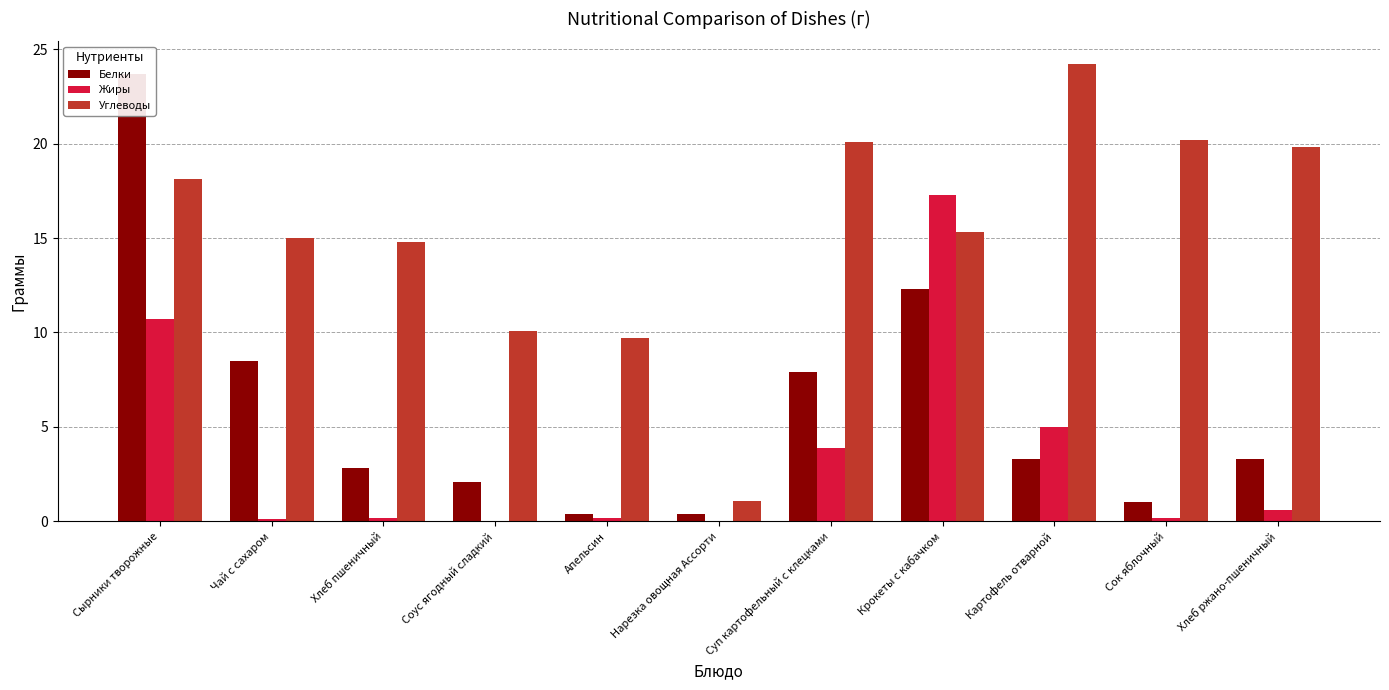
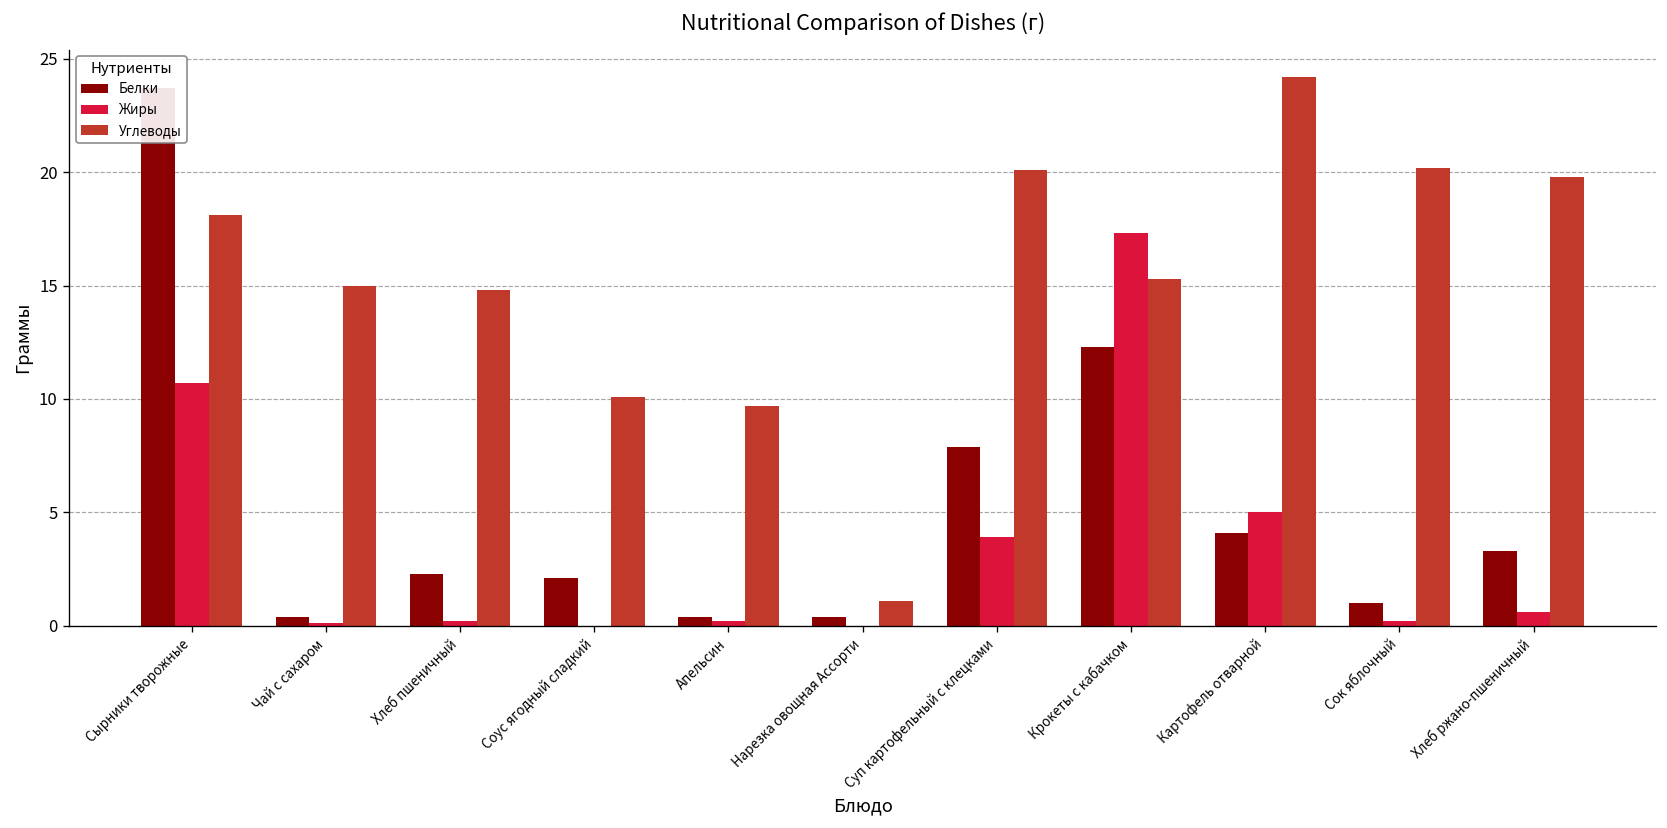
Белки, Чай с сахаром: 8.5 -> 0.4
Белки, Хлеб пшеничный: 2.8 -> 2.3
Белки, Картофель отварной: 3.3 -> 4.1
